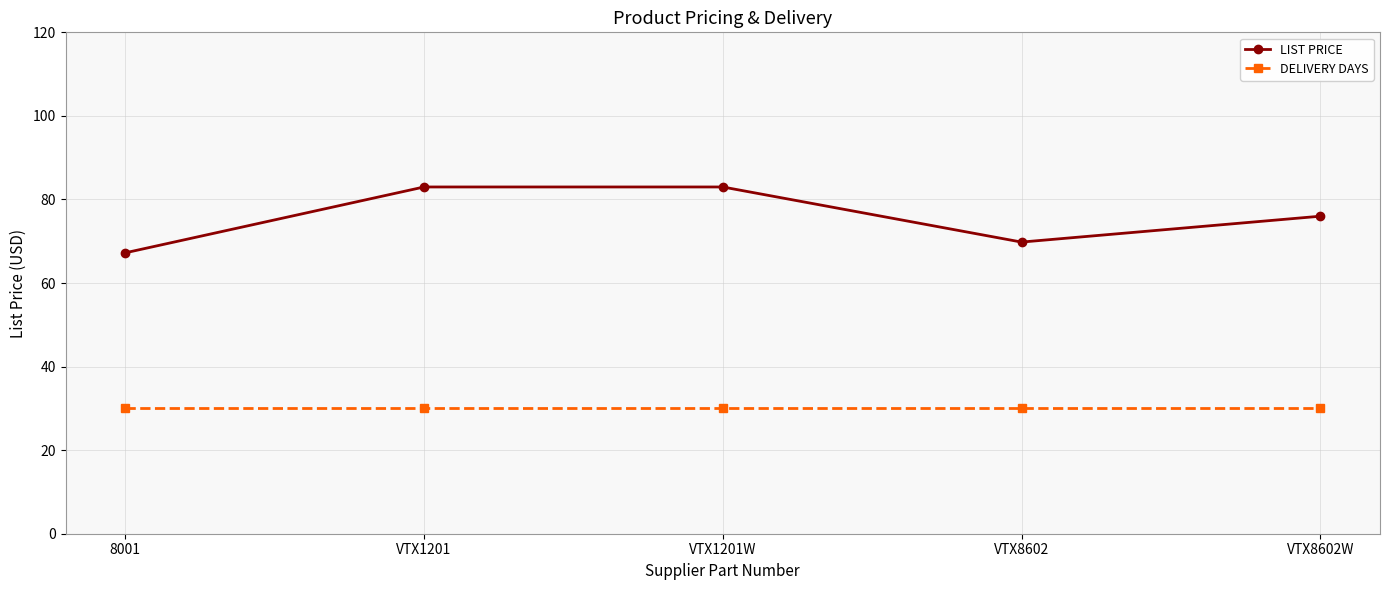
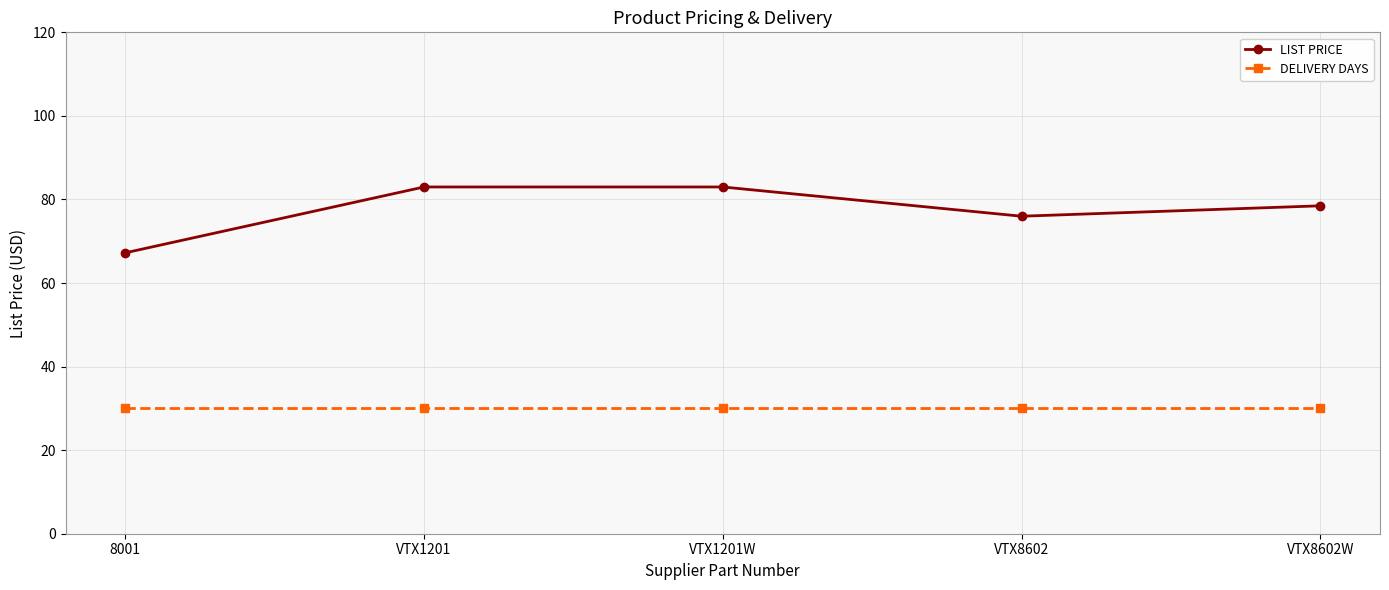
LIST PRICE, VTX8602: 70 -> 76
LIST PRICE, VTX8602W: 76 -> 78
